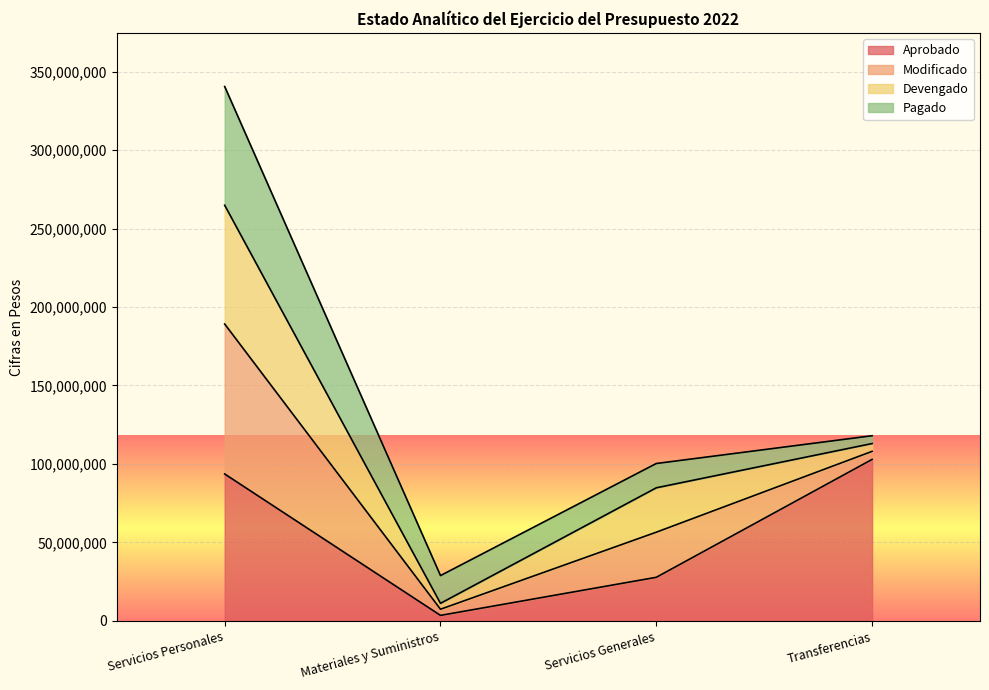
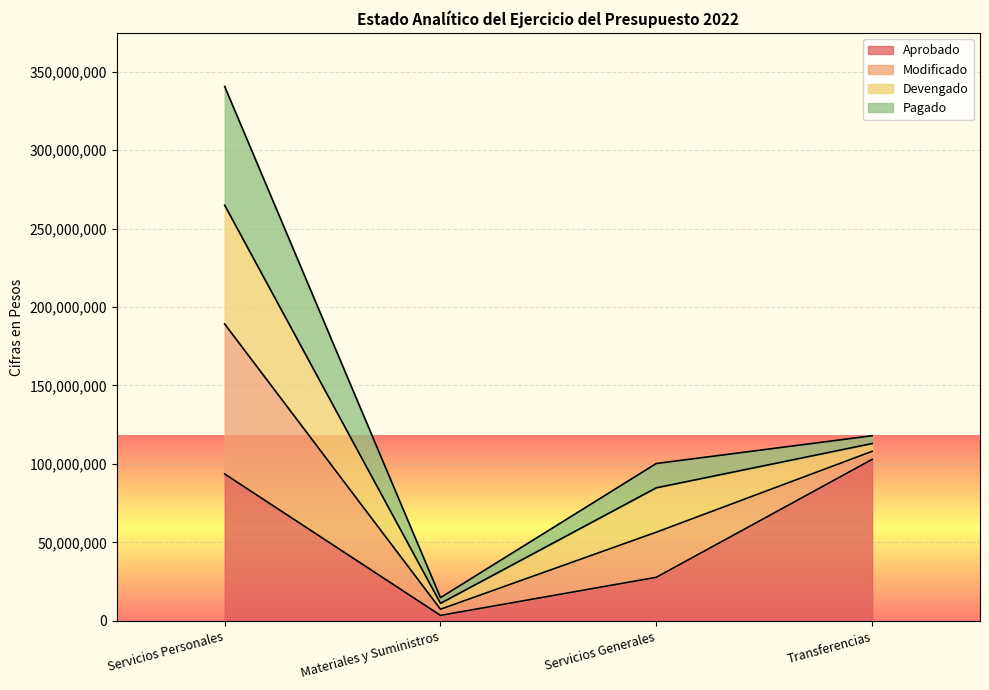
Pagado, Materiales y Suministros: 18,000,000 -> 4,000,000
